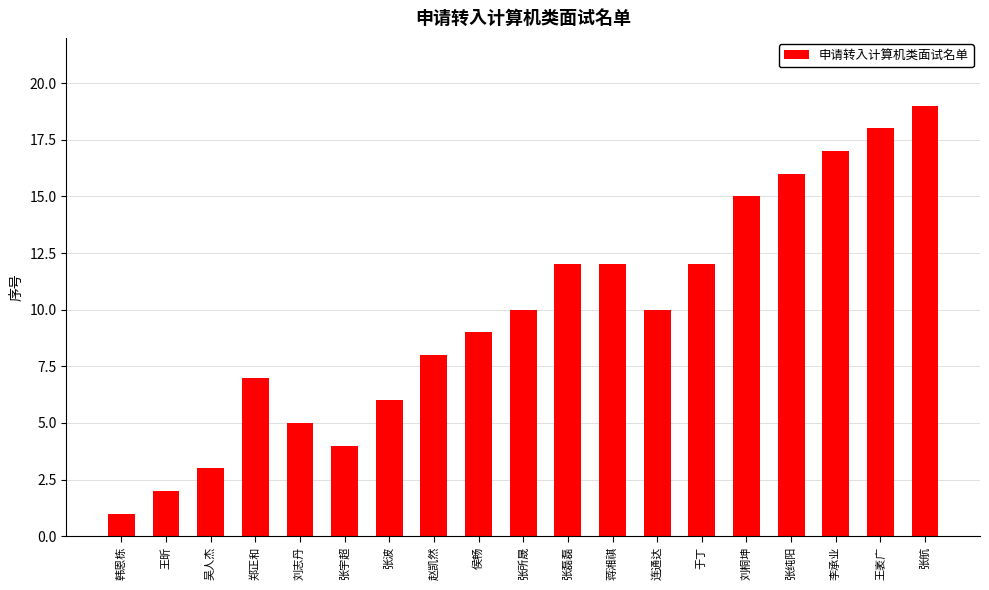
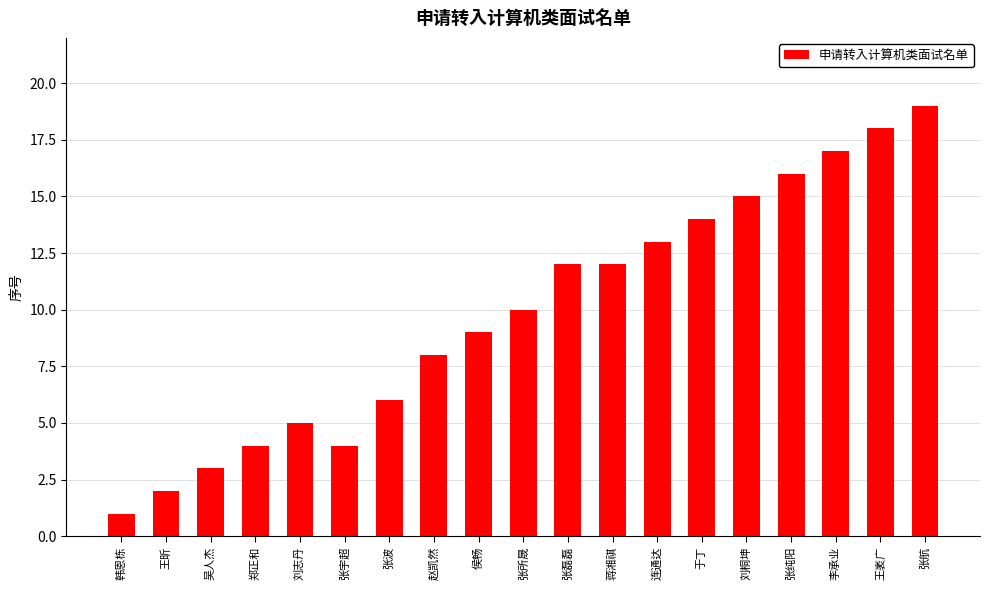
郑正和: 7 -> 4
连通达: 10 -> 13
于丁: 12 -> 14
